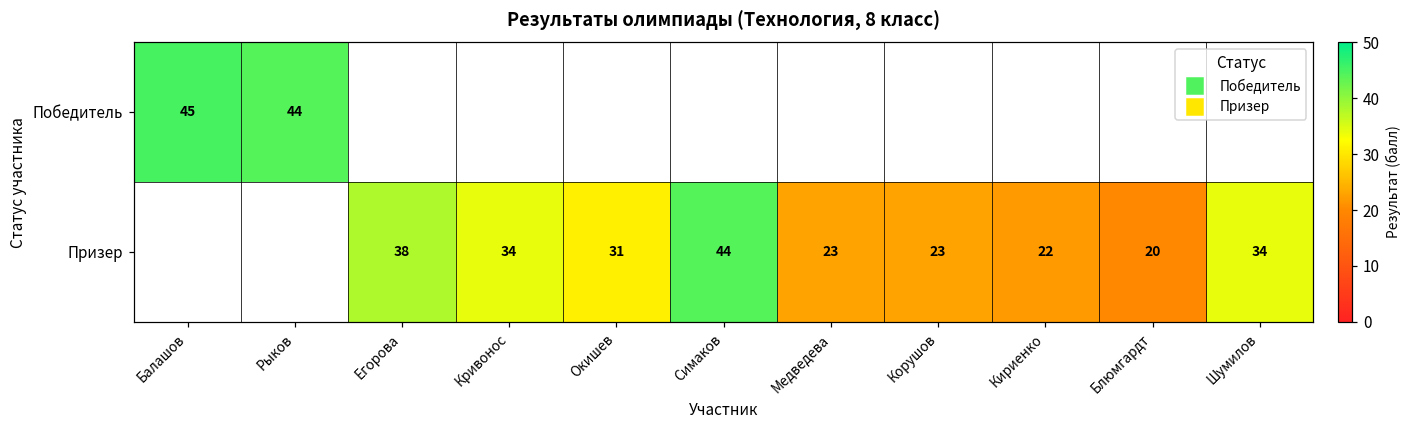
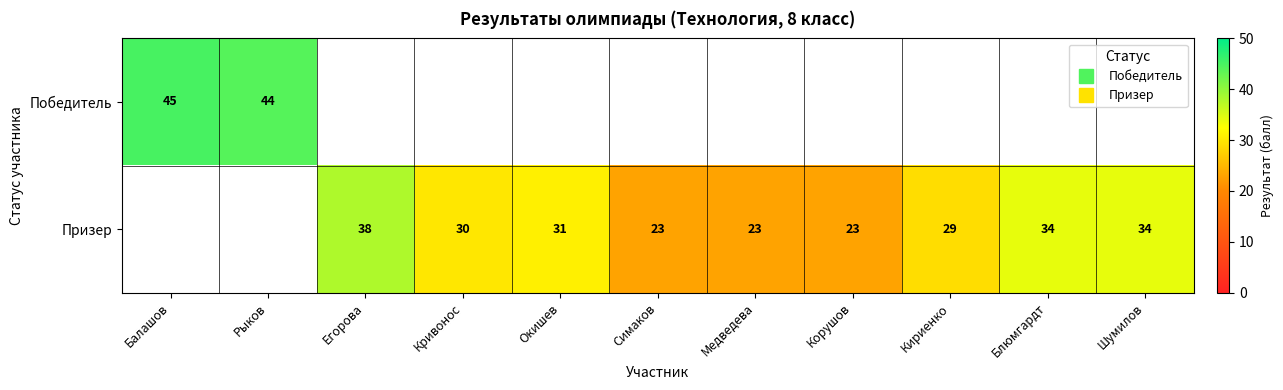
Призер, Кривонос: 34 -> 30
Призер, Симаков: 44 -> 23
Призер, Кириенко: 22 -> 29
Призер, Блюмгардт: 20 -> 34
